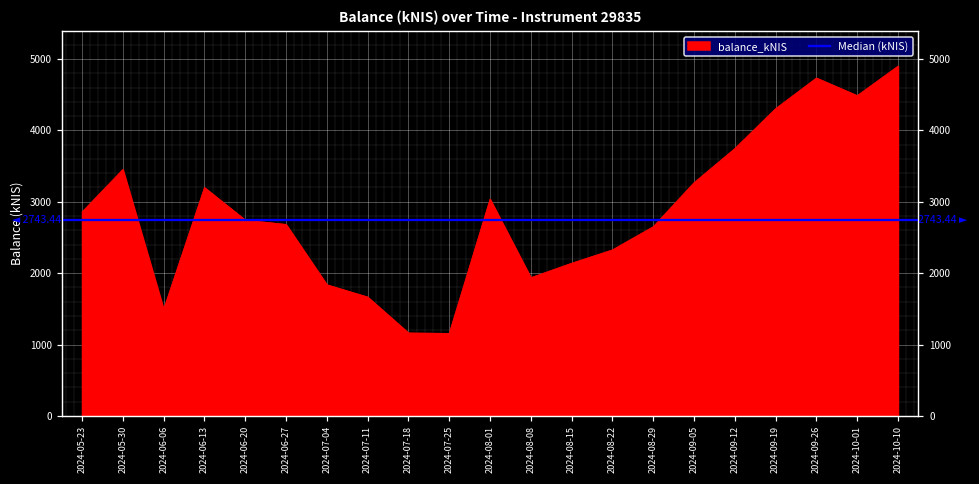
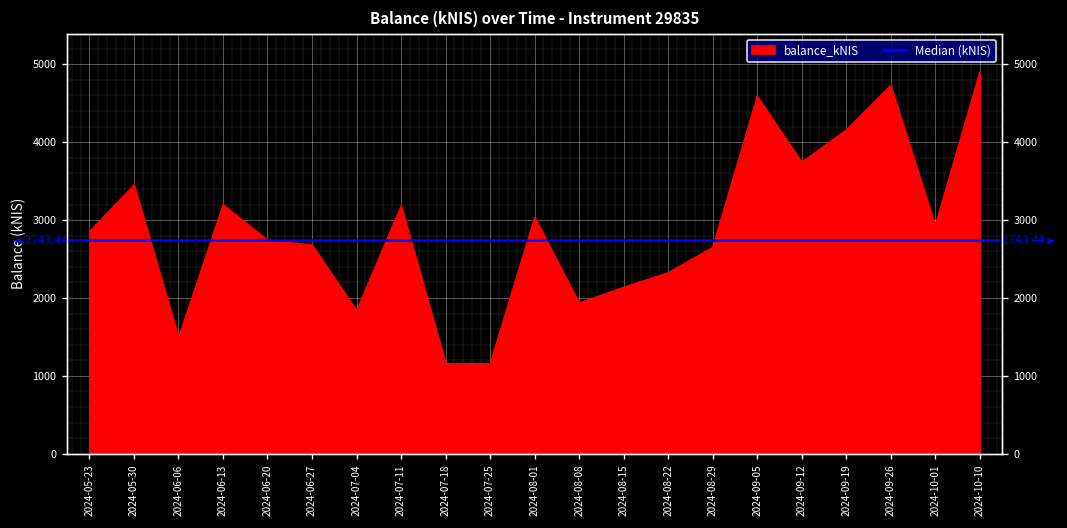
2024-07-11: 1700 -> 3200
2024-09-05: 3300 -> 4600
2024-09-19: 4300 -> 4200
2024-10-01: 4500 -> 2900
